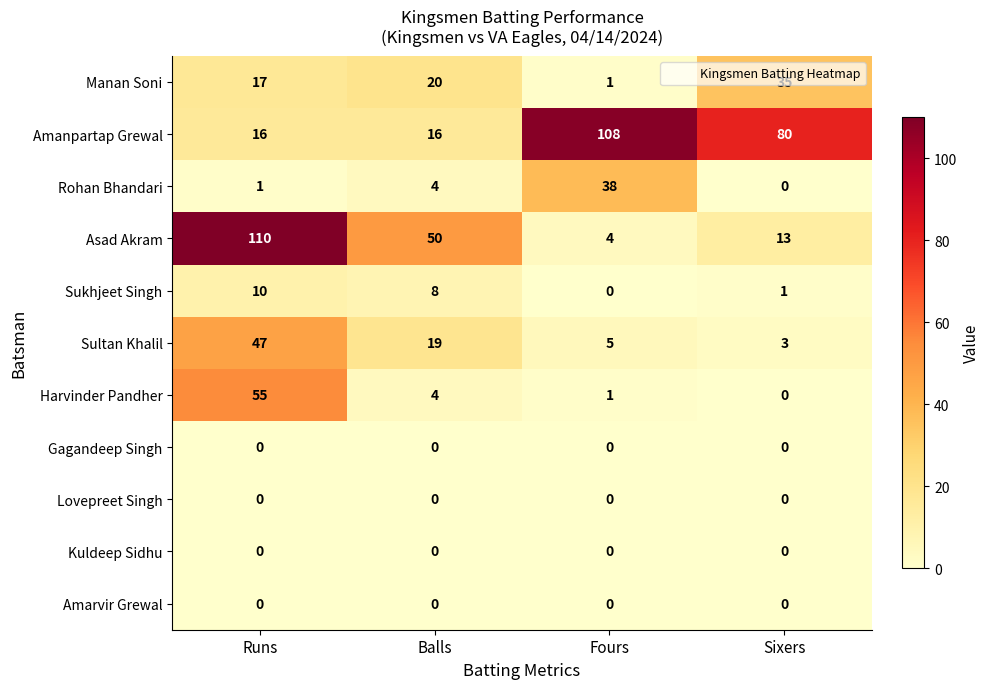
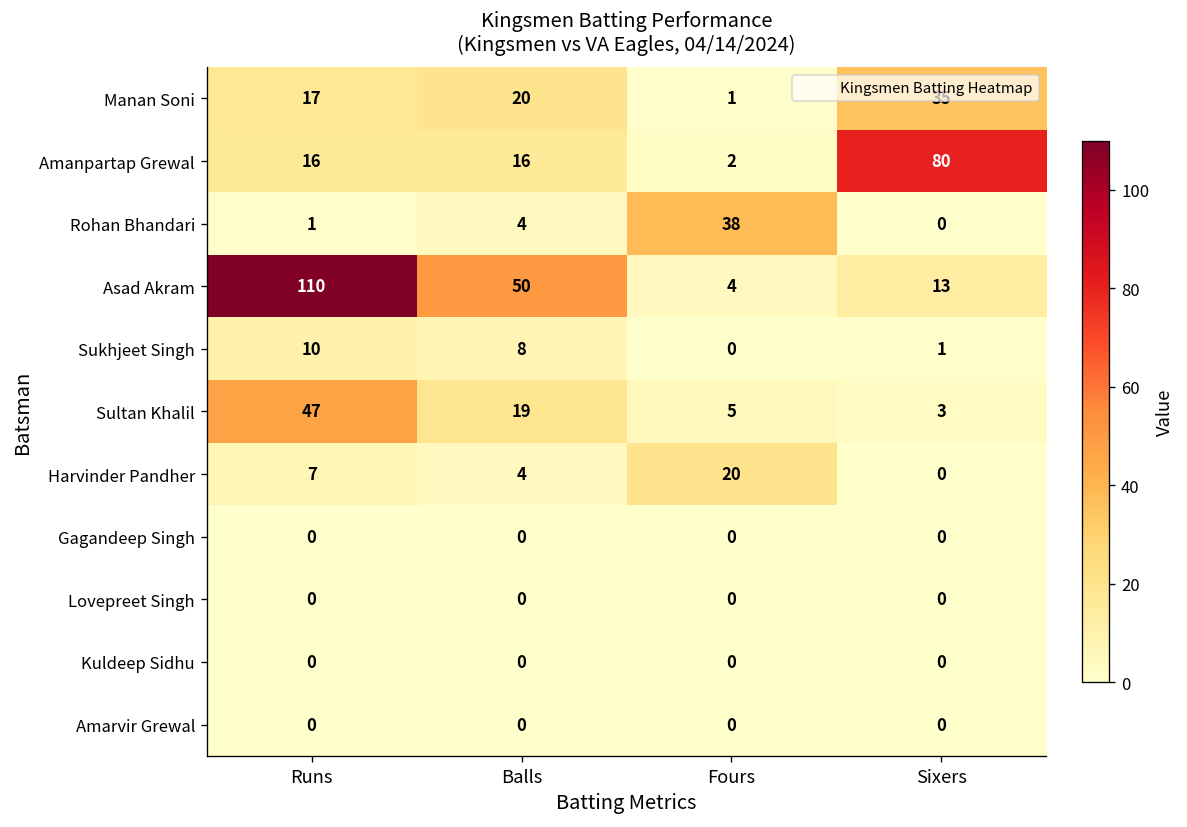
Amanpartap Grewal, Fours: 108 -> 2
Harvinder Pandher, Runs: 55 -> 7
Harvinder Pandher, Fours: 1 -> 20
